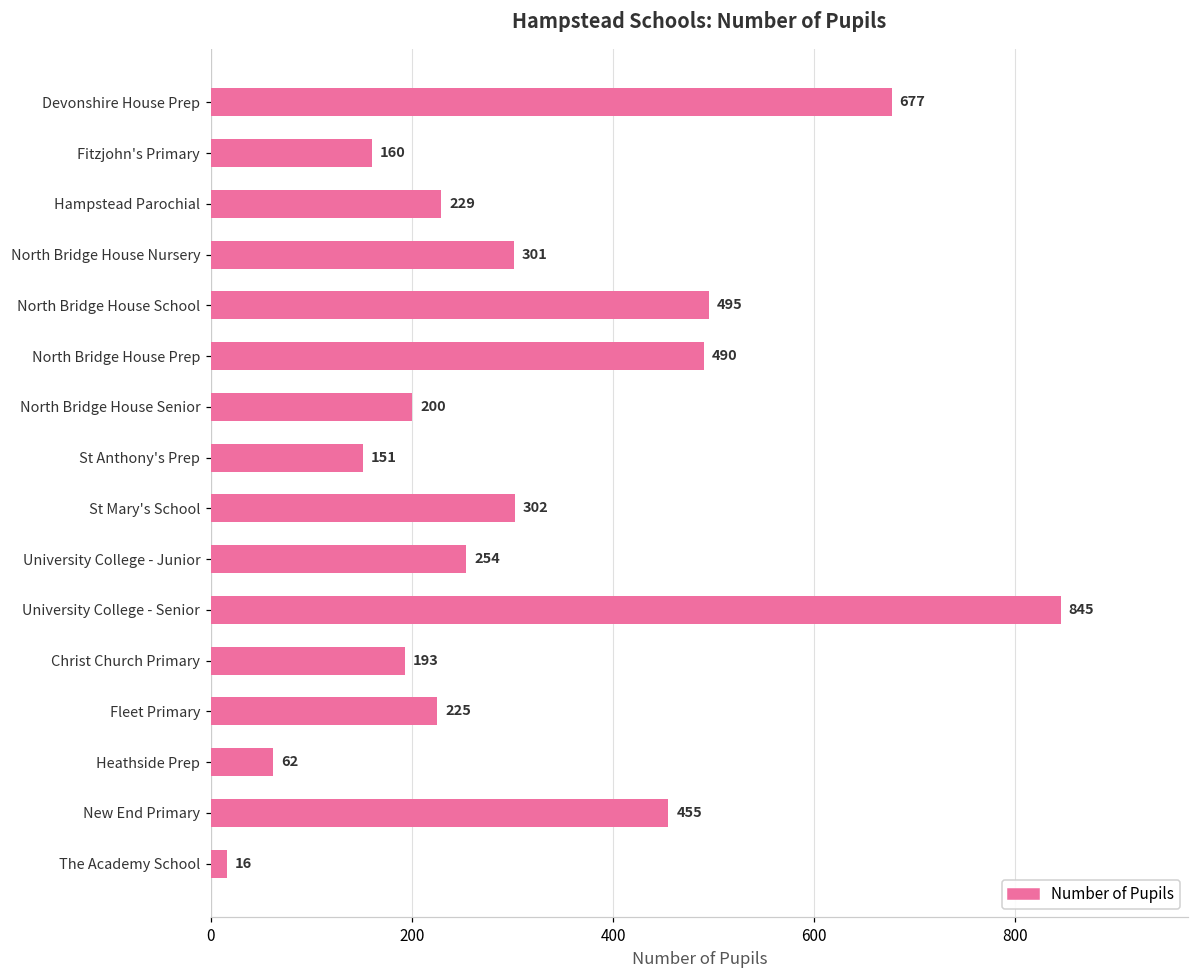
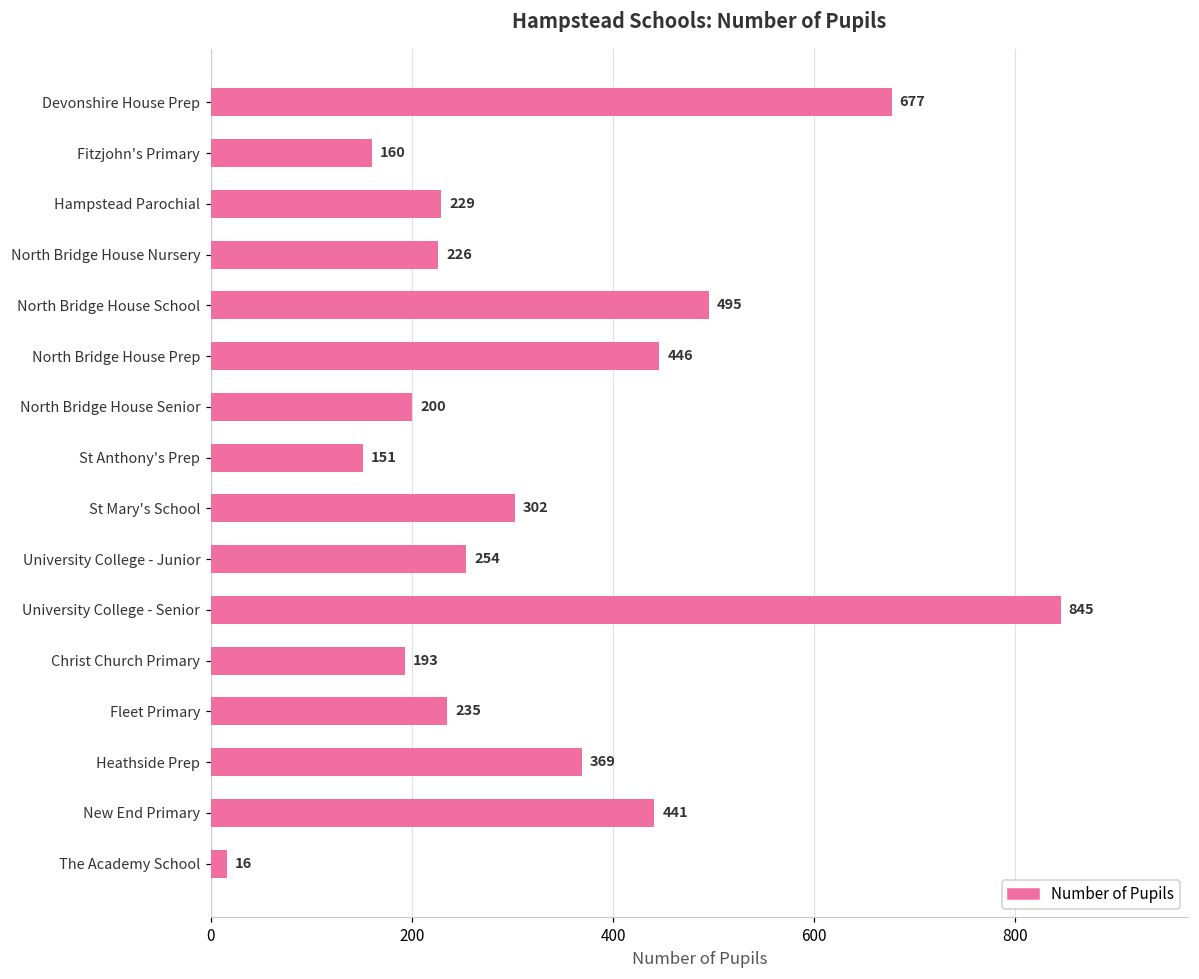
North Bridge House Nursery: 301 -> 226
North Bridge House Prep: 490 -> 446
Fleet Primary: 225 -> 235
Heathside Prep: 62 -> 369
New End Primary: 455 -> 441
